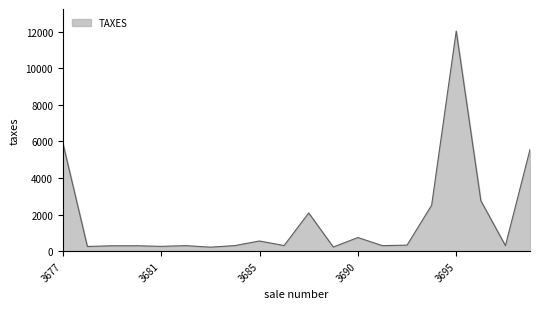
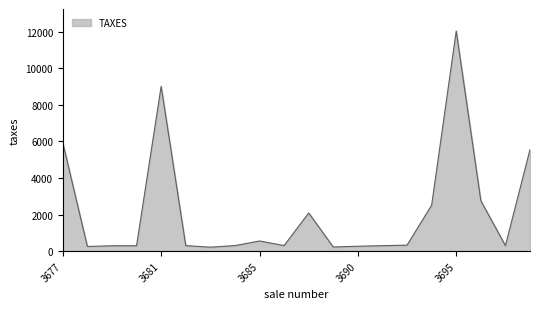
3681: 300 -> 9000
3690: 700 -> 300
